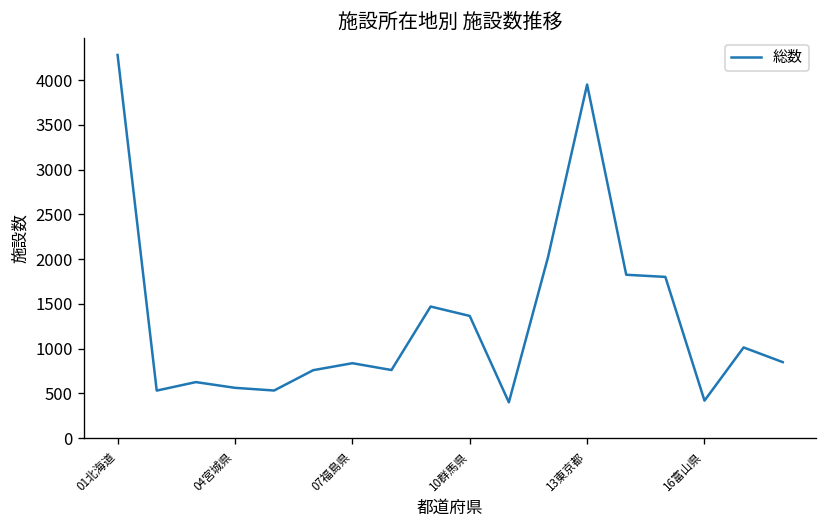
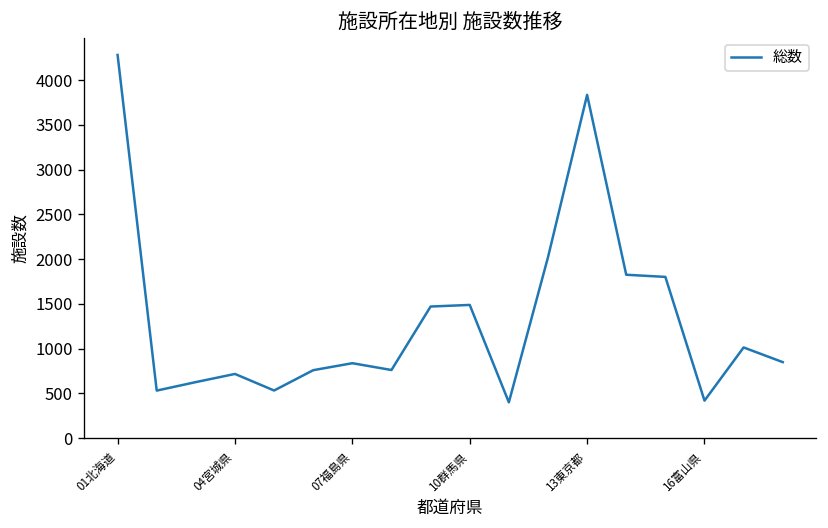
04宮城県: 600 -> 700
10群馬県: 1400 -> 1500
13東京都: 4000 -> 3800
